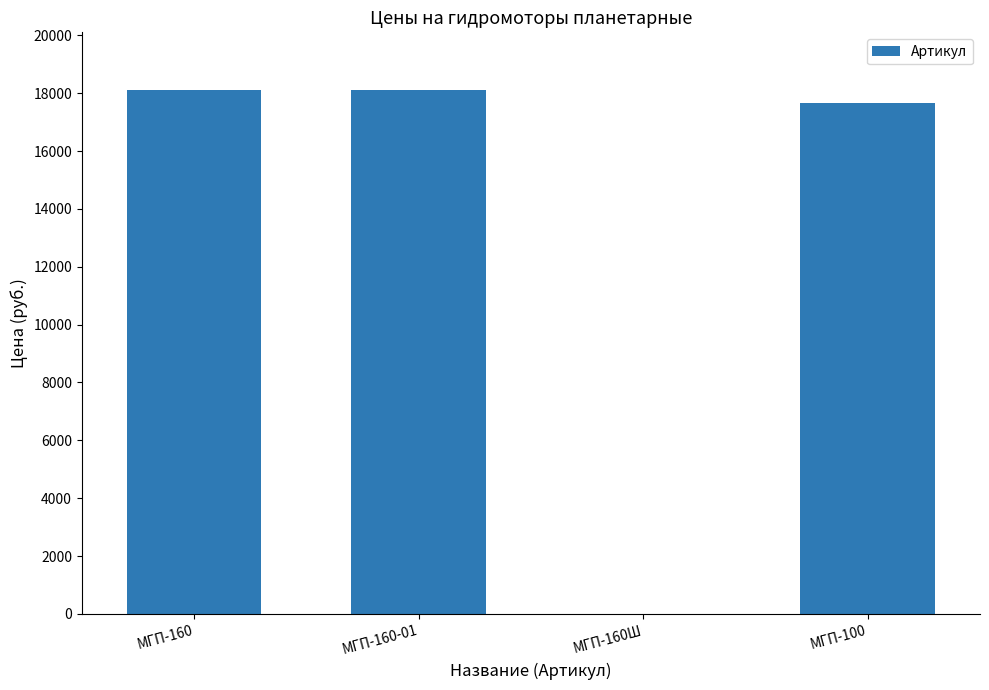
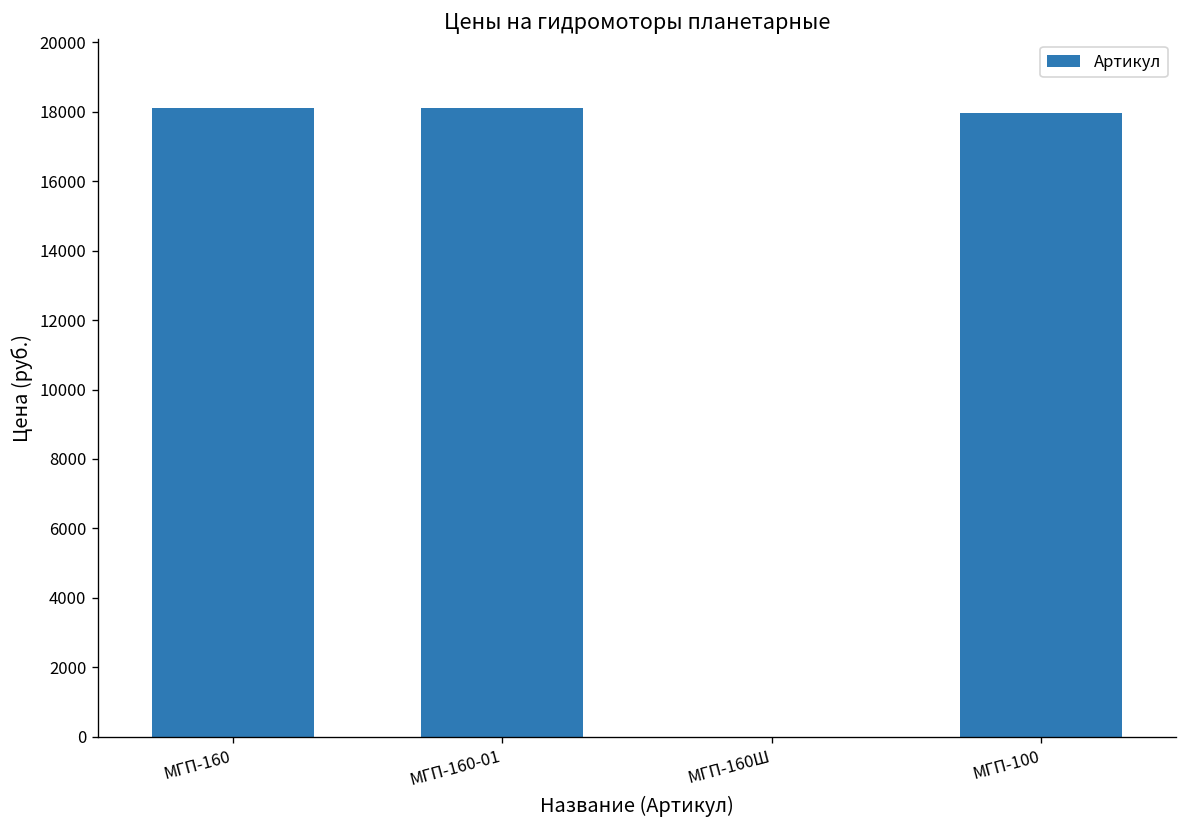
МГП-100: 17700 -> 18000
